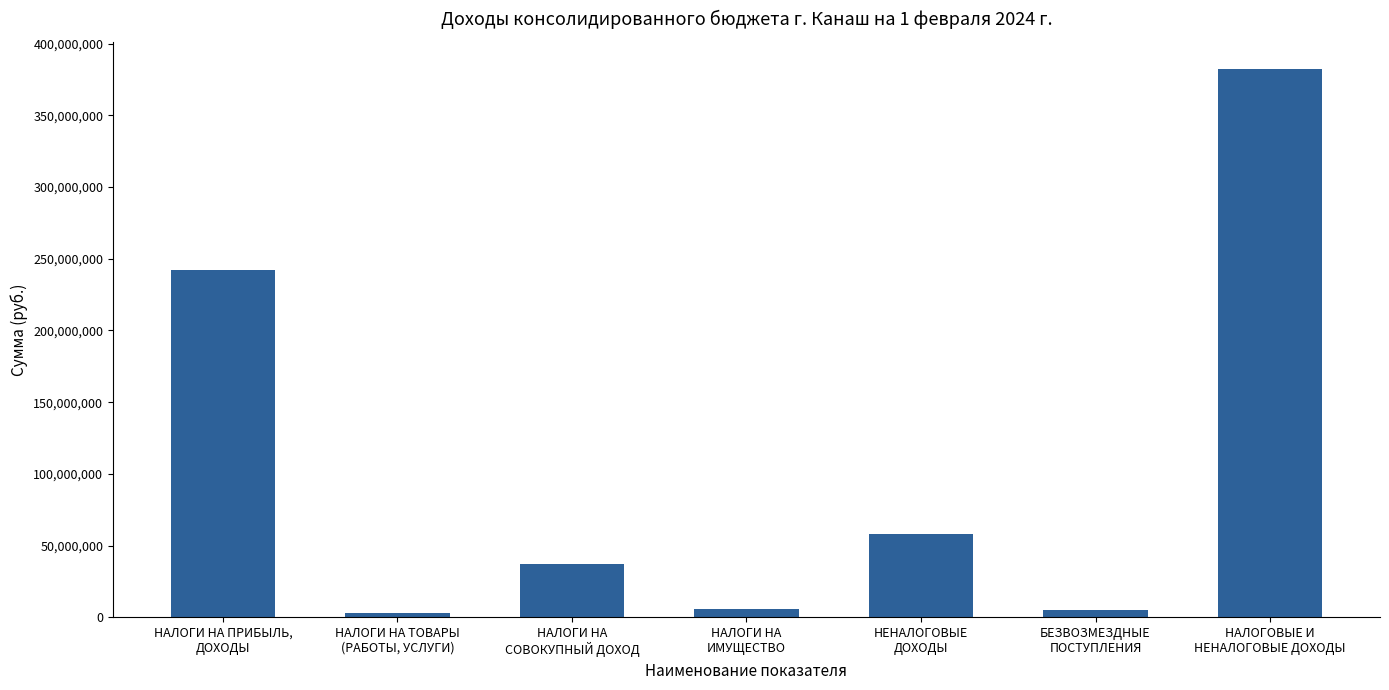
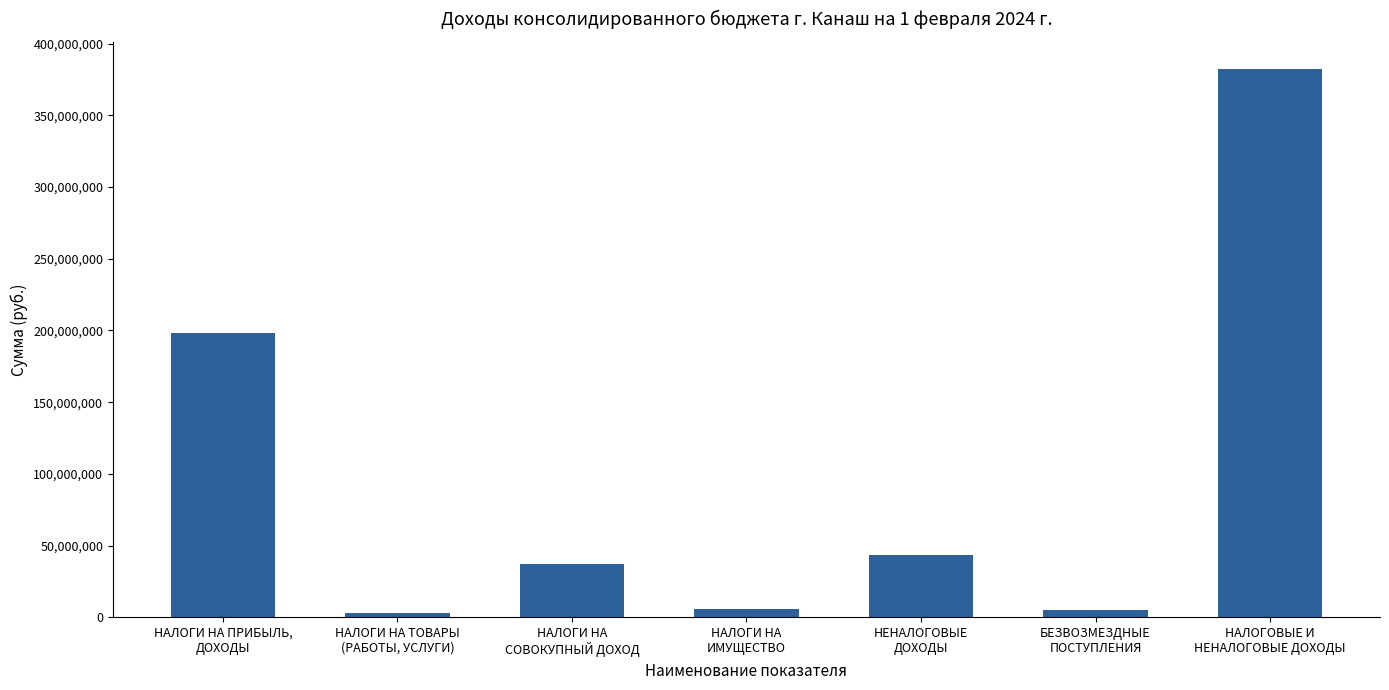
НАЛОГИ НА ПРИБЫЛЬ, ДОХОДЫ: 242,000,000 -> 198,000,000
НЕНАЛОГОВЫЕ ДОХОДЫ: 58,000,000 -> 44,000,000
